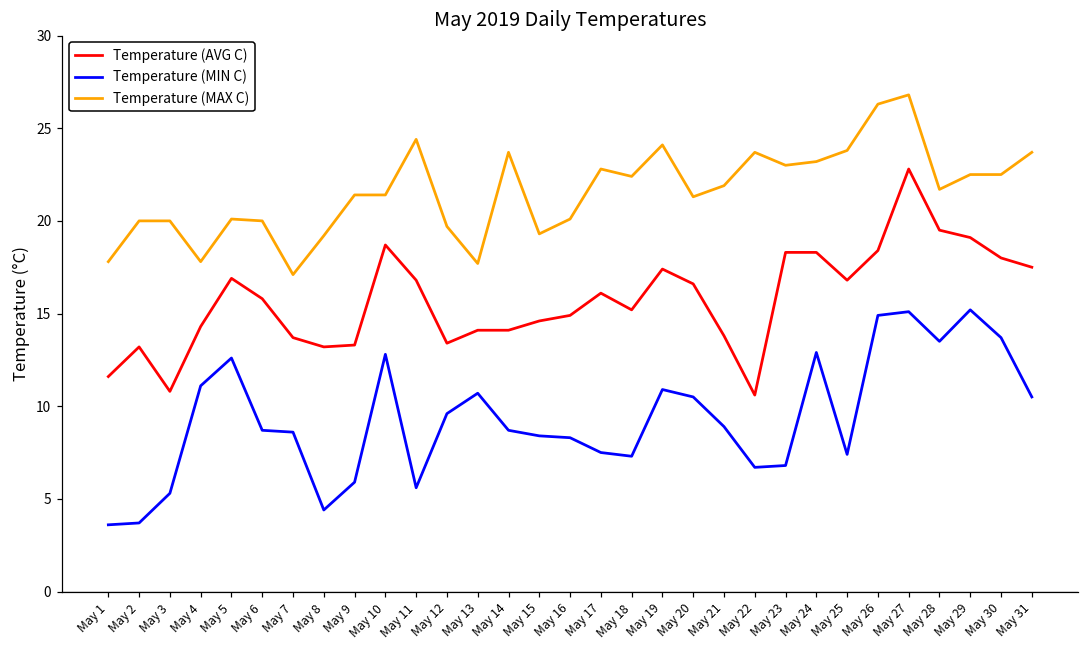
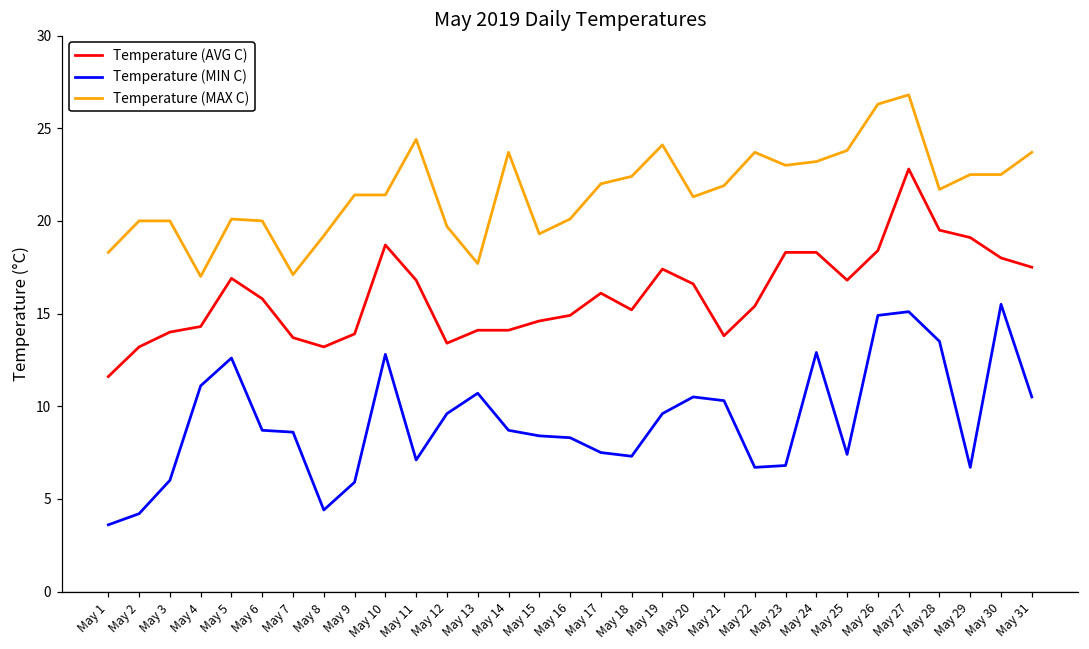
Temperature (MAX C), May 1: 17.8 -> 18.3
Temperature (MIN C), May 2: 3.7 -> 4.2
Temperature (AVG C), May 3: 10.8 -> 14.0
Temperature (MIN C), May 3: 5.3 -> 6.0
Temperature (MAX C), May 4: 17.8 -> 17.0
Temperature (AVG C), May 9: 13.3 -> 13.9
Temperature (MIN C), May 11: 5.6 -> 7.1
Temperature (MAX C), May 17: 22.8 -> 22.0
Temperature (MIN C), May 19: 10.9 -> 9.6
Temperature (MIN C), May 21: 8.9 -> 10.3
Temperature (AVG C), May 22: 10.6 -> 15.4
Temperature (MIN C), May 29: 15.2 -> 6.7
Temperature (MIN C), May 30: 13.7 -> 15.5
